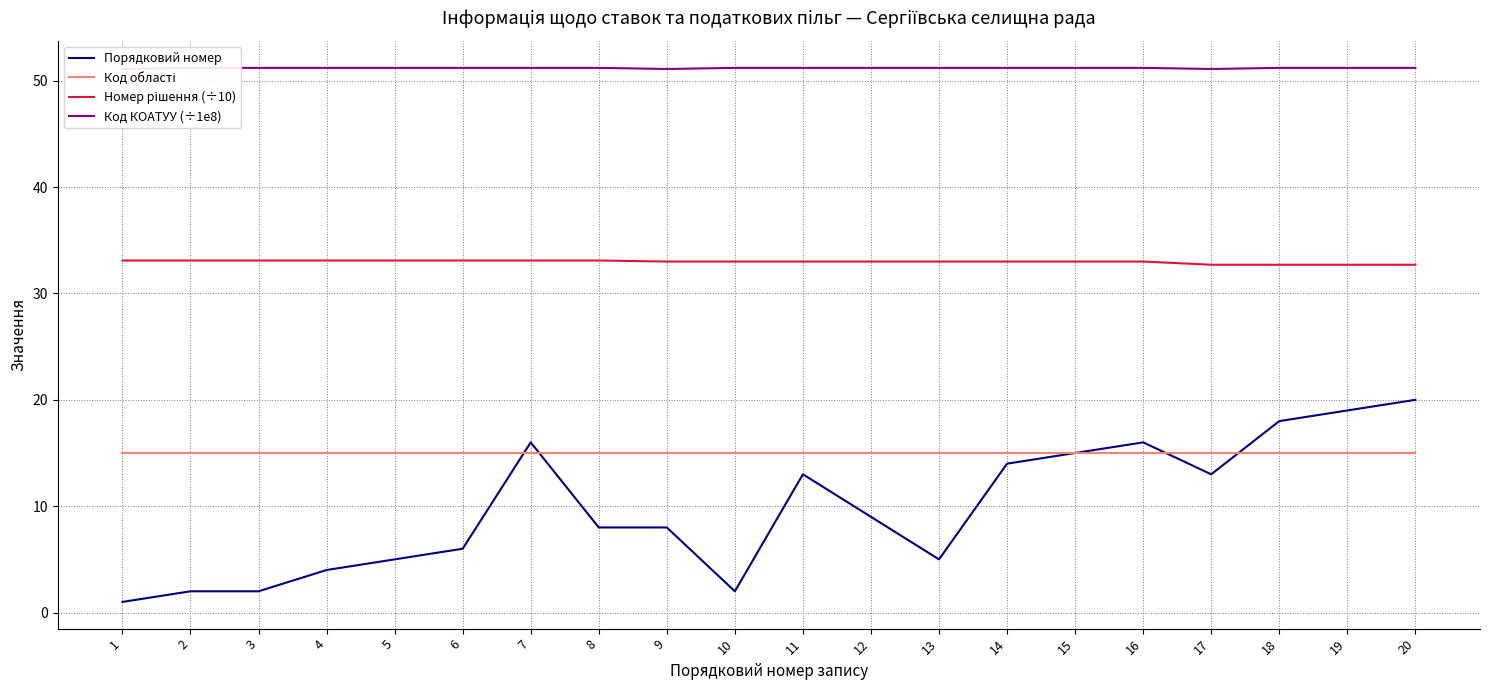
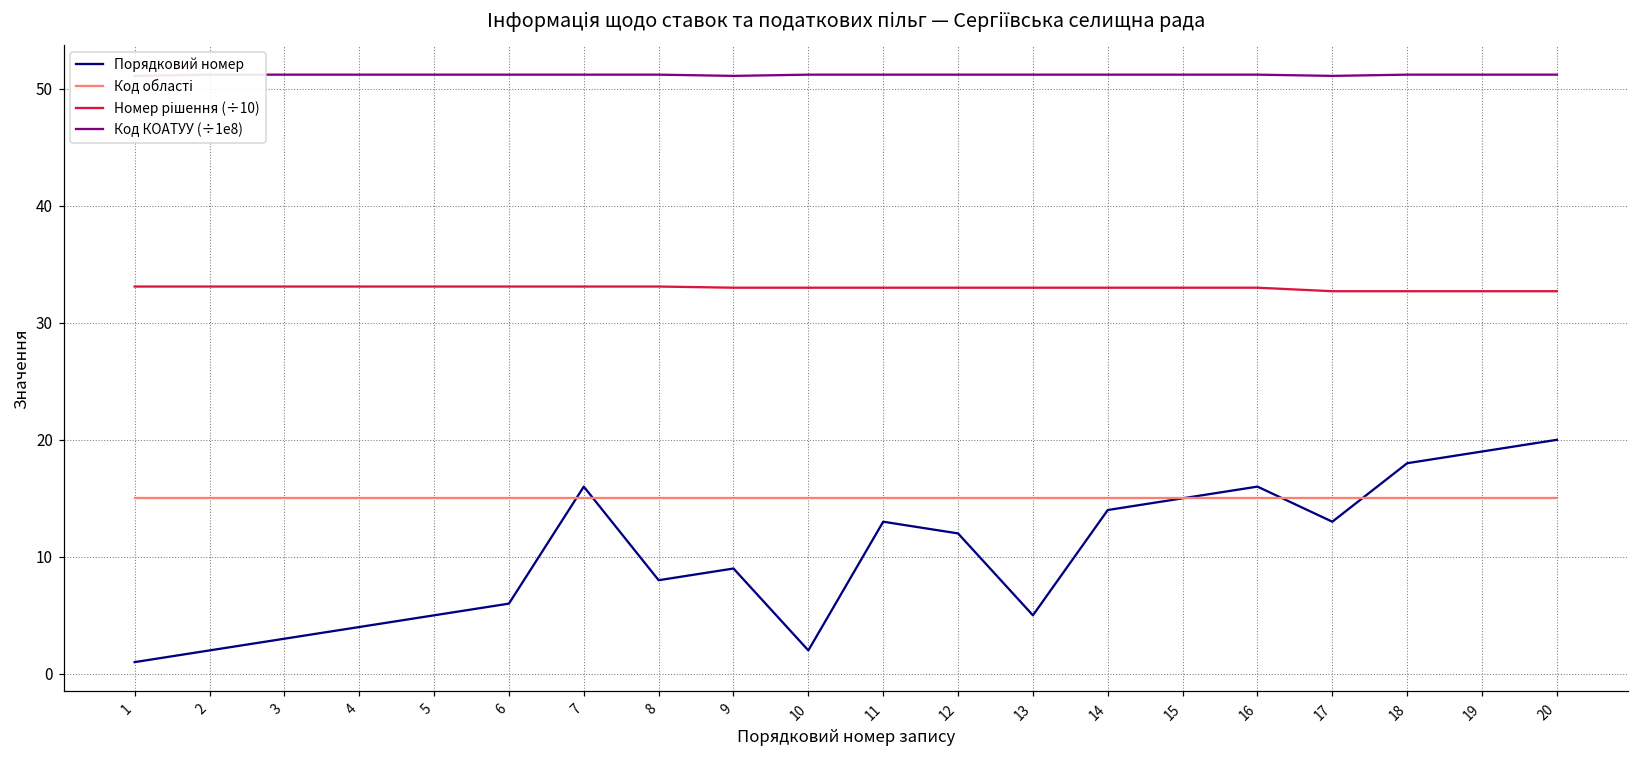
Порядковий номер, 3: 2 -> 3
Порядковий номер, 9: 8 -> 9
Порядковий номер, 12: 9 -> 12
